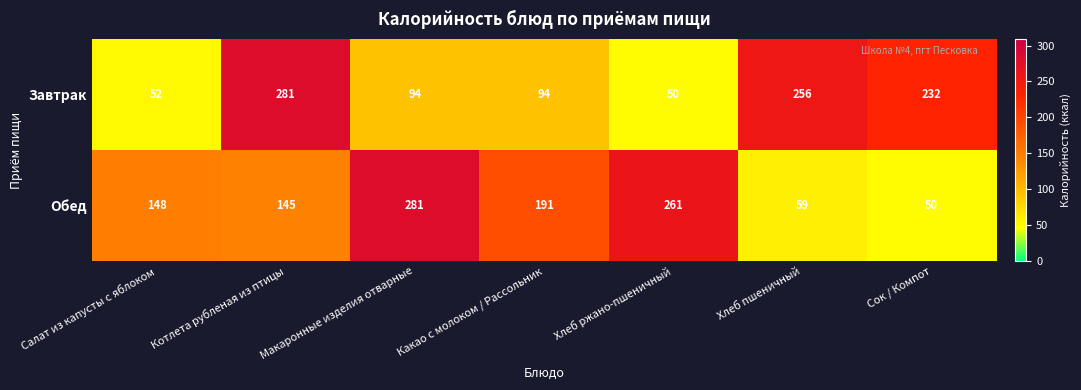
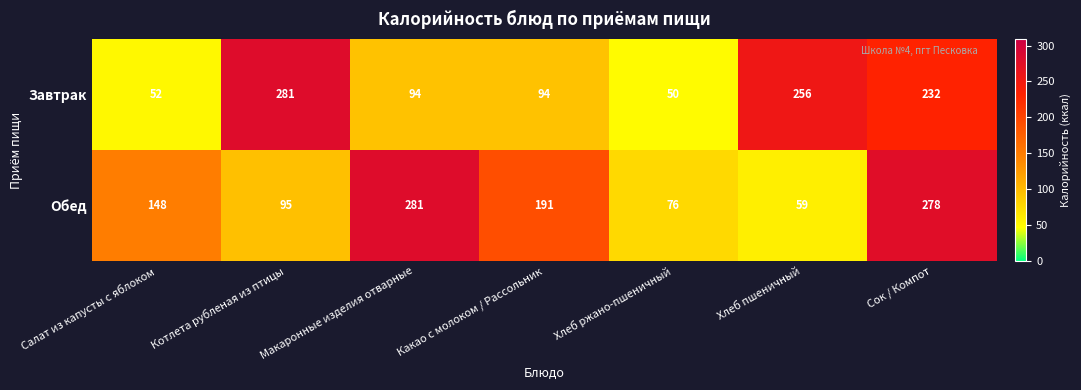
Обед, Котлета рубленая из птицы: 145 -> 95
Обед, Хлеб ржано-пшеничный: 261 -> 76
Обед, Сок / Компот: 50 -> 278
